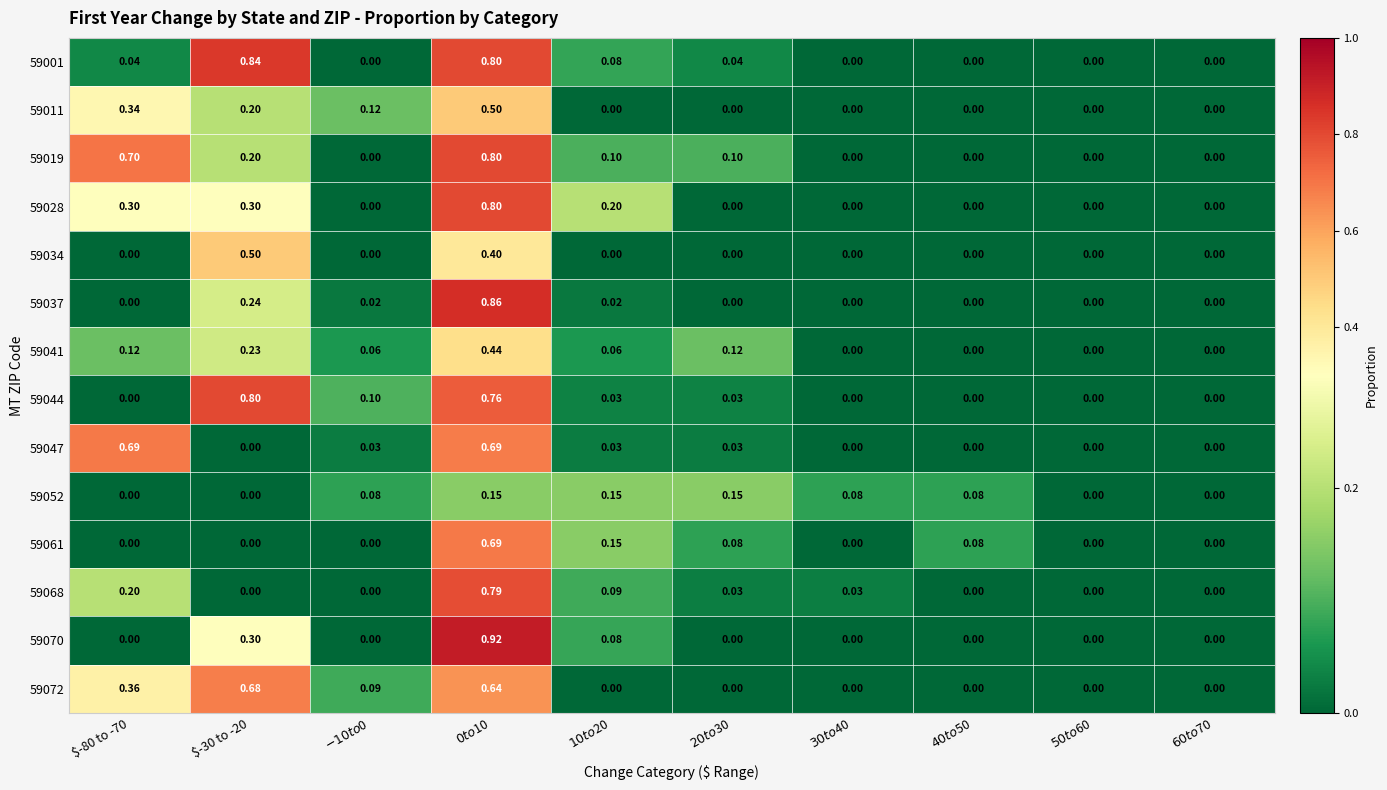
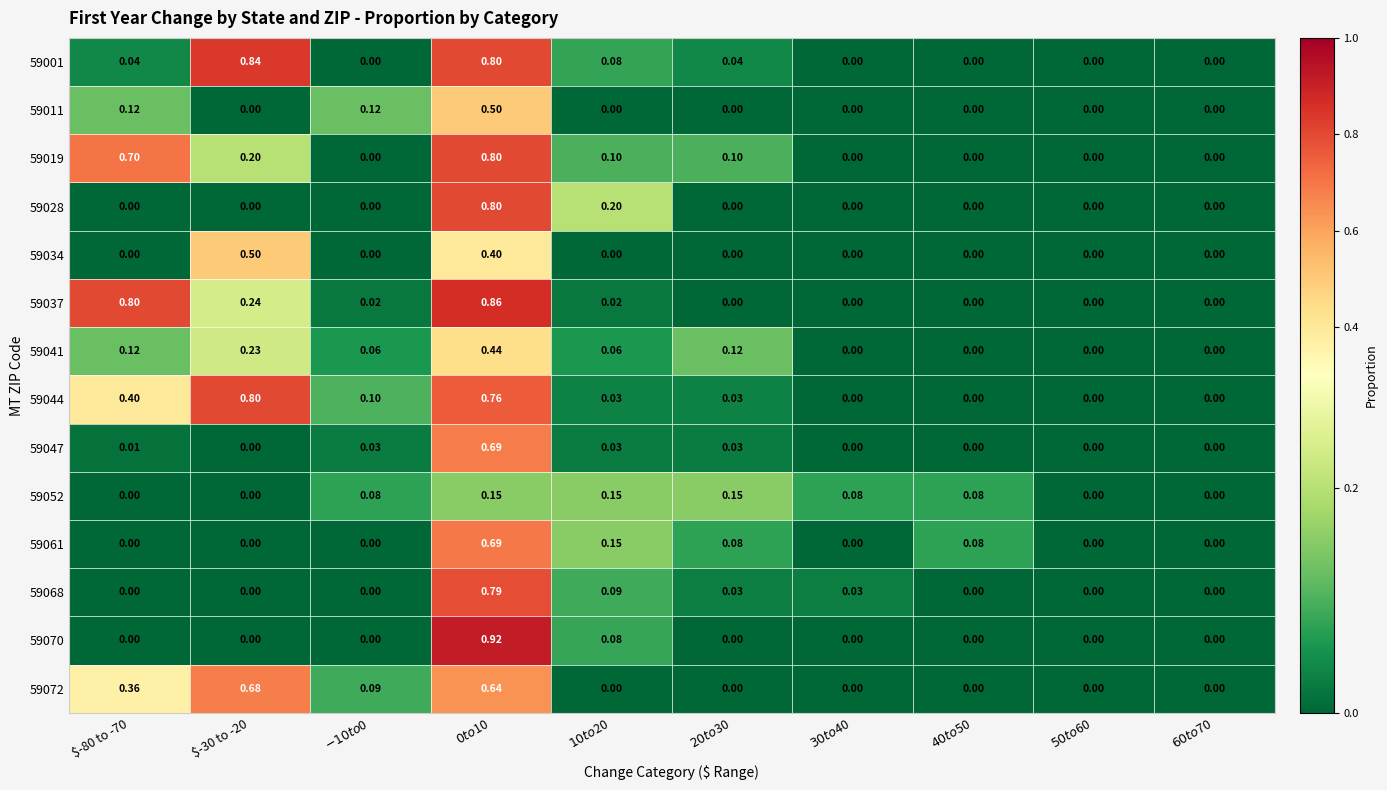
59011, $-80 to -70: 0.34 -> 0.12
59011, $-30 to -20: 0.20 -> 0.00
59028, $-80 to -70: 0.30 -> 0.00
59028, $-30 to -20: 0.30 -> 0.00
59037, $-80 to -70: 0.00 -> 0.80
59044, $-80 to -70: 0.00 -> 0.40
59047, $-80 to -70: 0.69 -> 0.01
59068, $-80 to -70: 0.20 -> 0.00
59070, $-30 to -20: 0.30 -> 0.00
